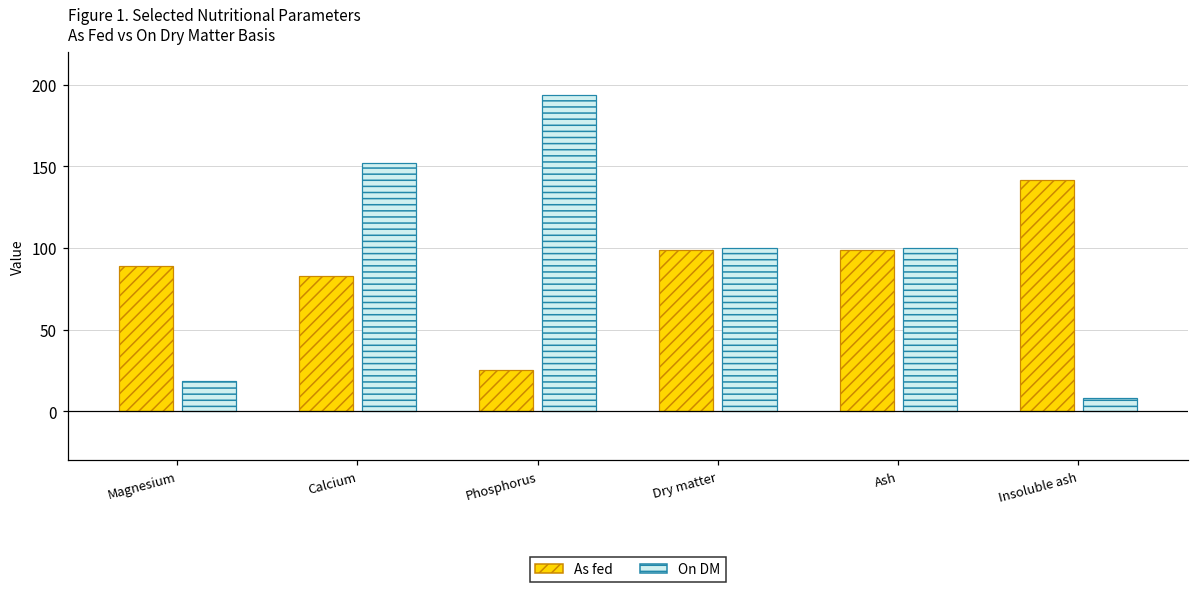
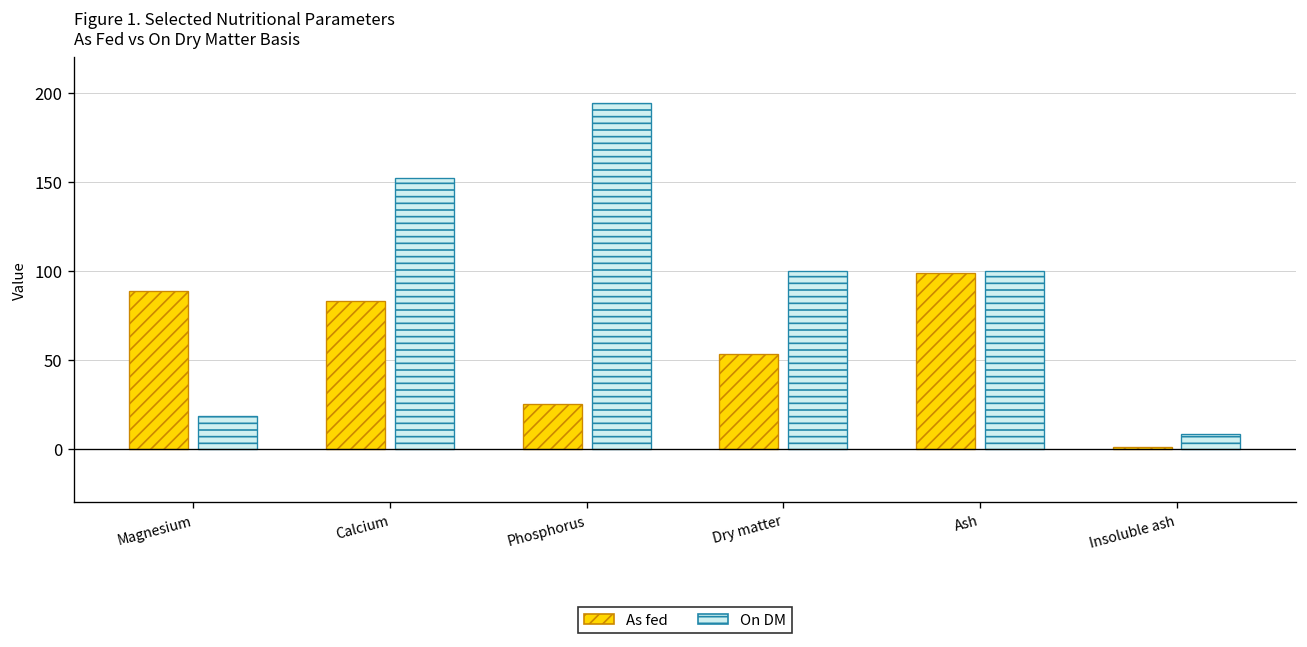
As fed, Dry matter: 99 -> 53
As fed, Insoluble ash: 142 -> 1
